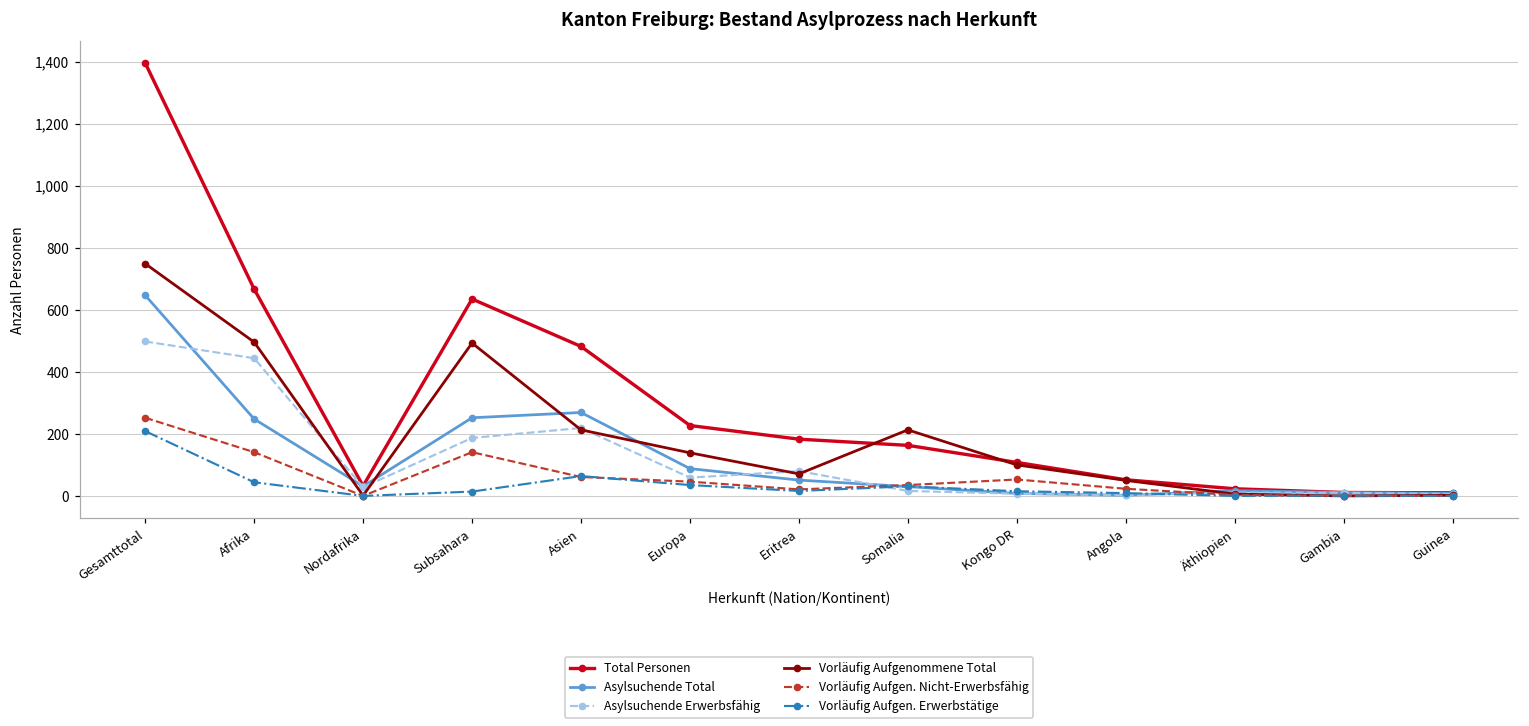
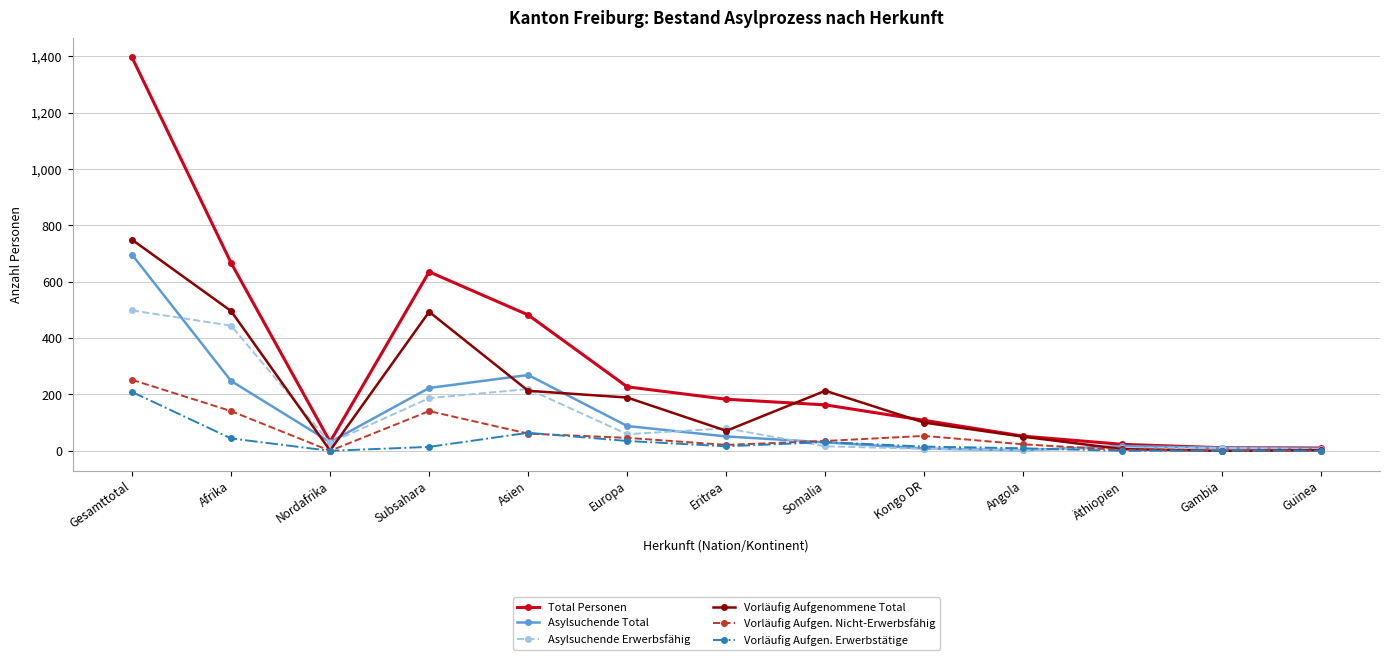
Asylsuchende Total, Gesamttotal: 650 -> 700
Asylsuchende Total, Subsahara: 250 -> 220
Vorläufig Aufgenommene Total, Europa: 140 -> 190
